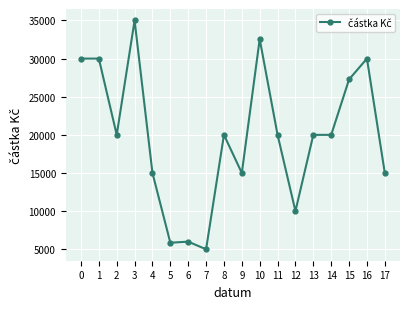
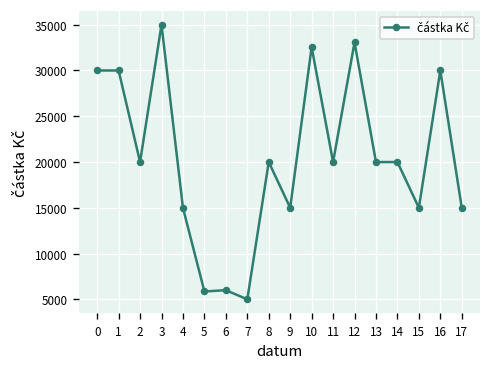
12: 10000 -> 33000
15: 27000 -> 15000
